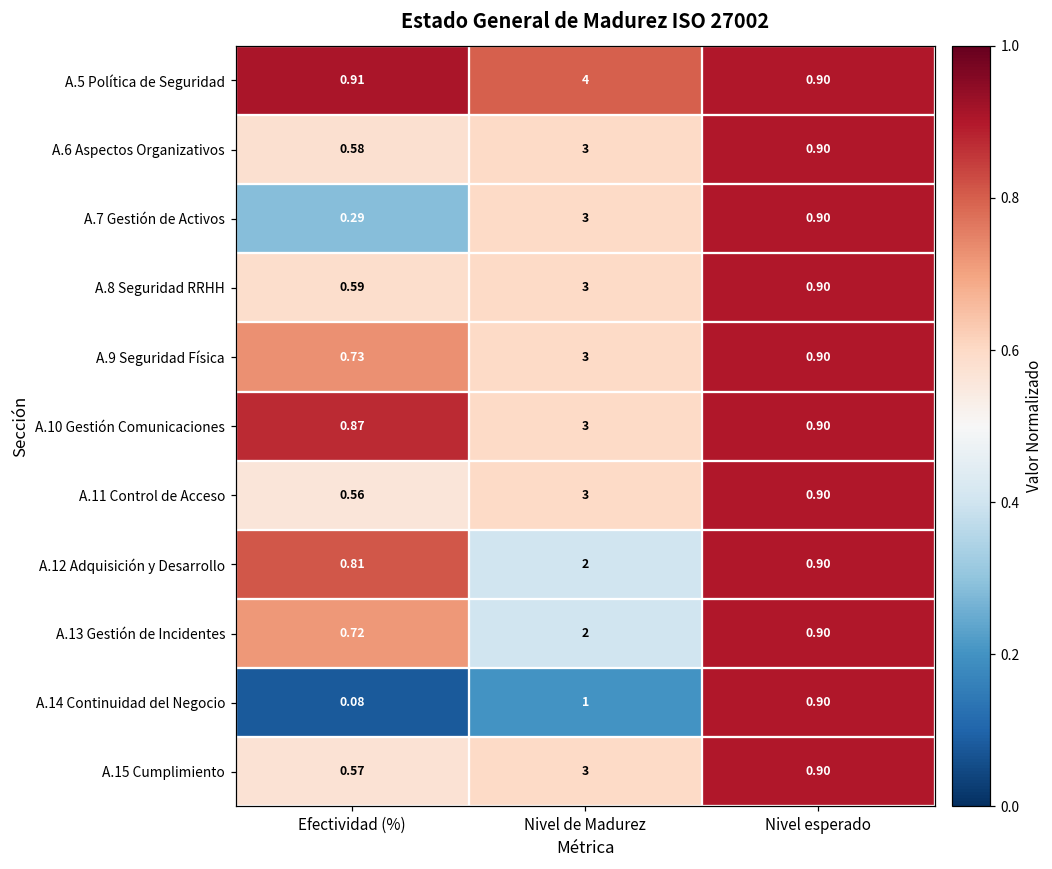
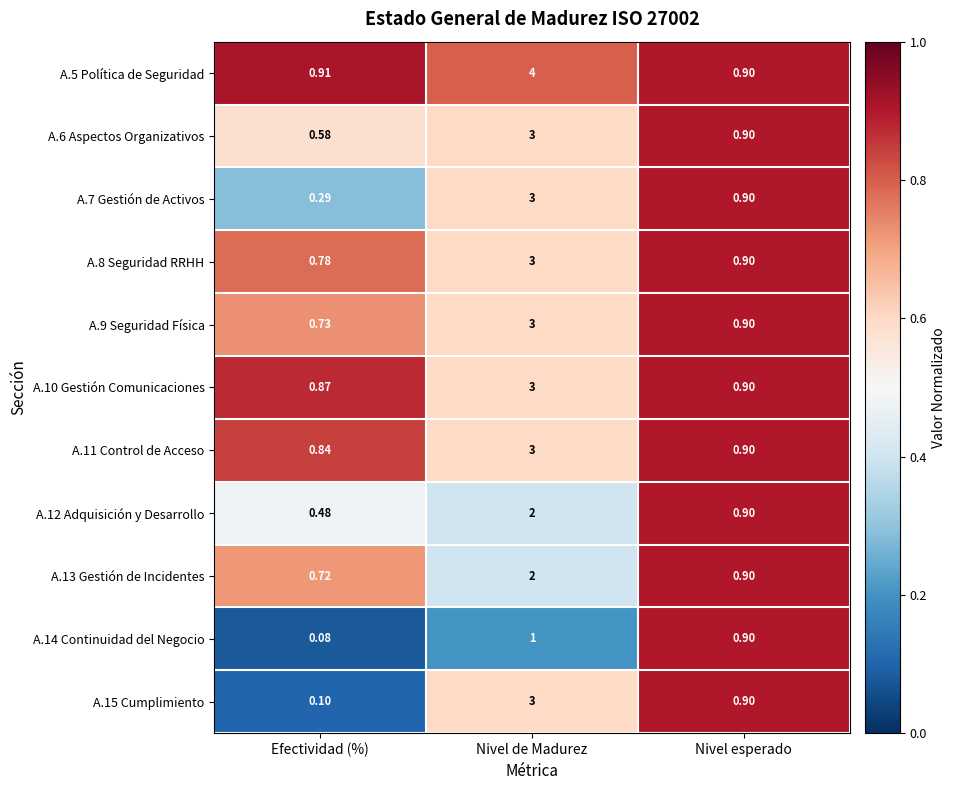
A.8 Seguridad RRHH, Efectividad (%): 0.59 -> 0.78
A.11 Control de Acceso, Efectividad (%): 0.56 -> 0.84
A.12 Adquisición y Desarrollo, Efectividad (%): 0.81 -> 0.48
A.15 Cumplimiento, Efectividad (%): 0.57 -> 0.10
